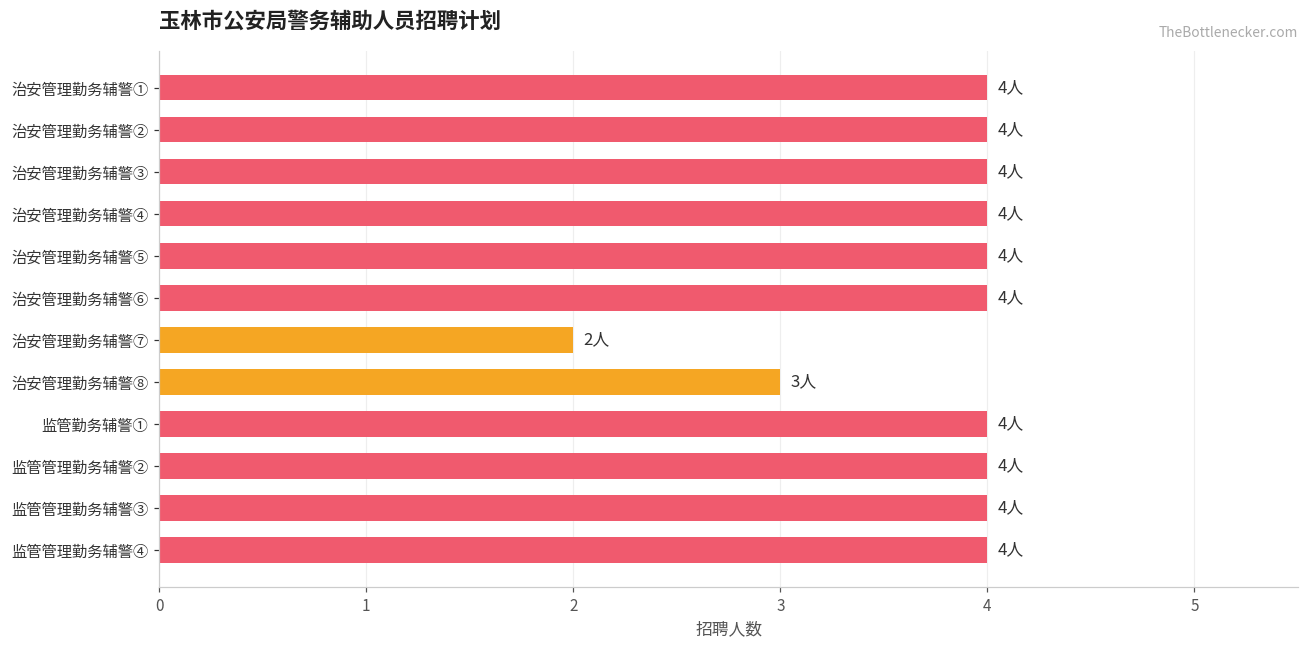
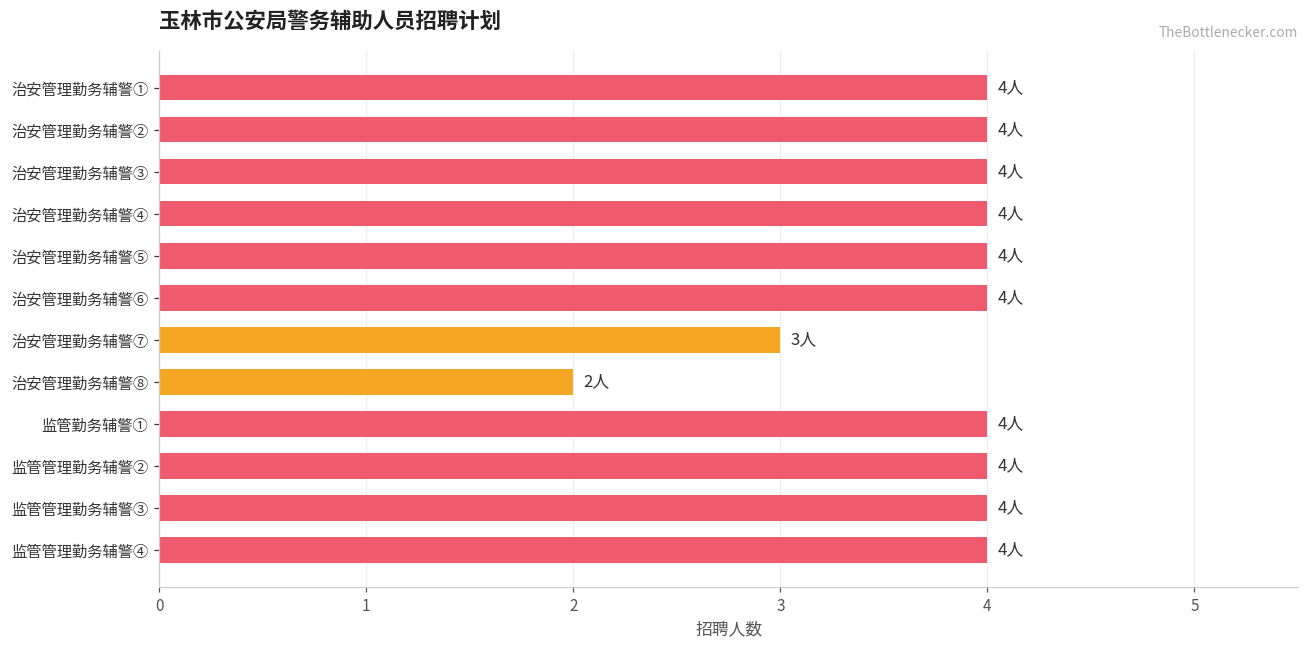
治安管理勤务辅警⑦: 2人 -> 3人
治安管理勤务辅警⑧: 3人 -> 2人
